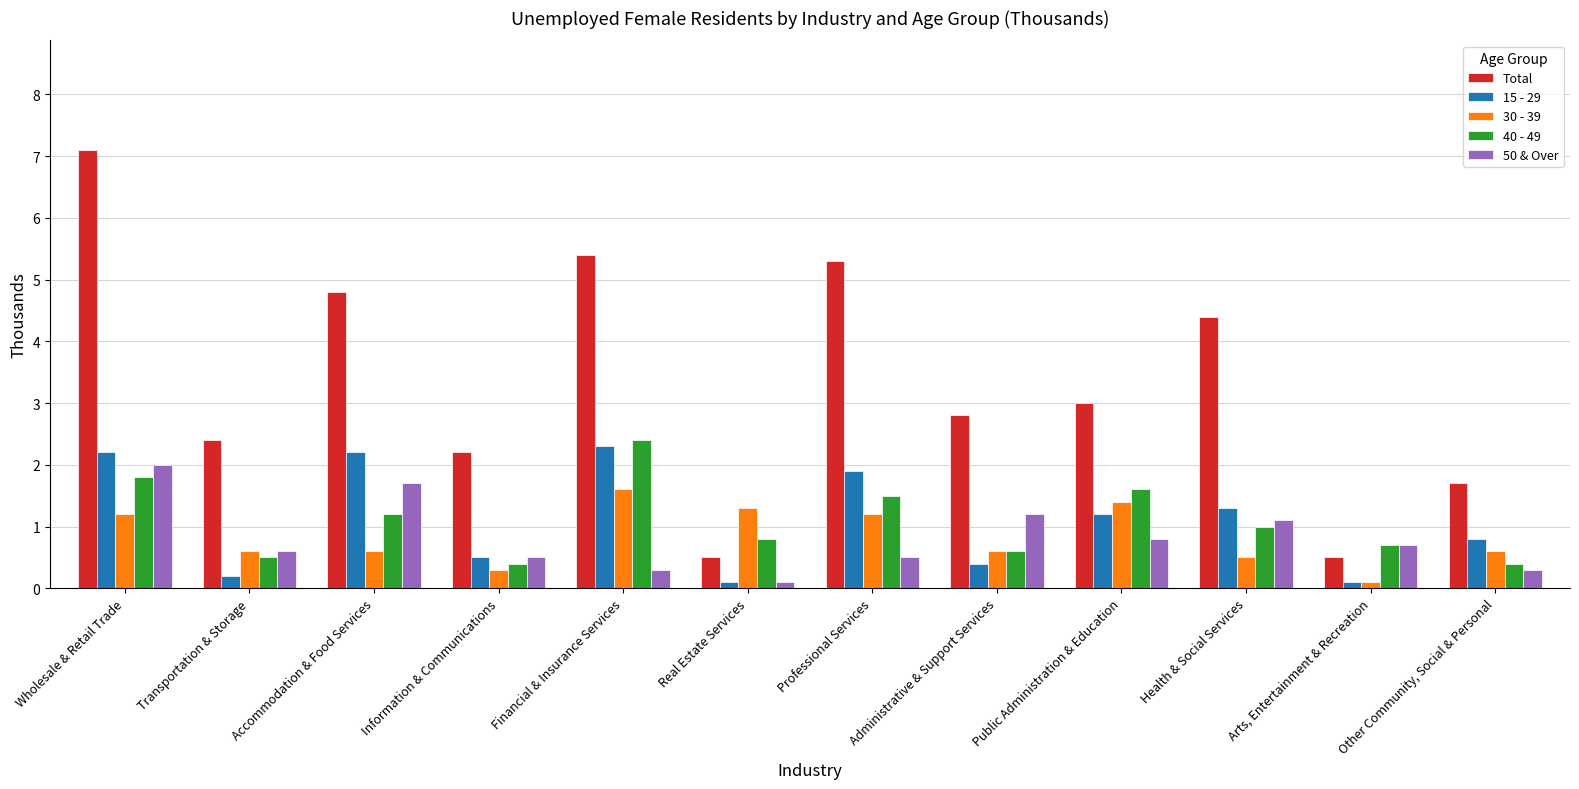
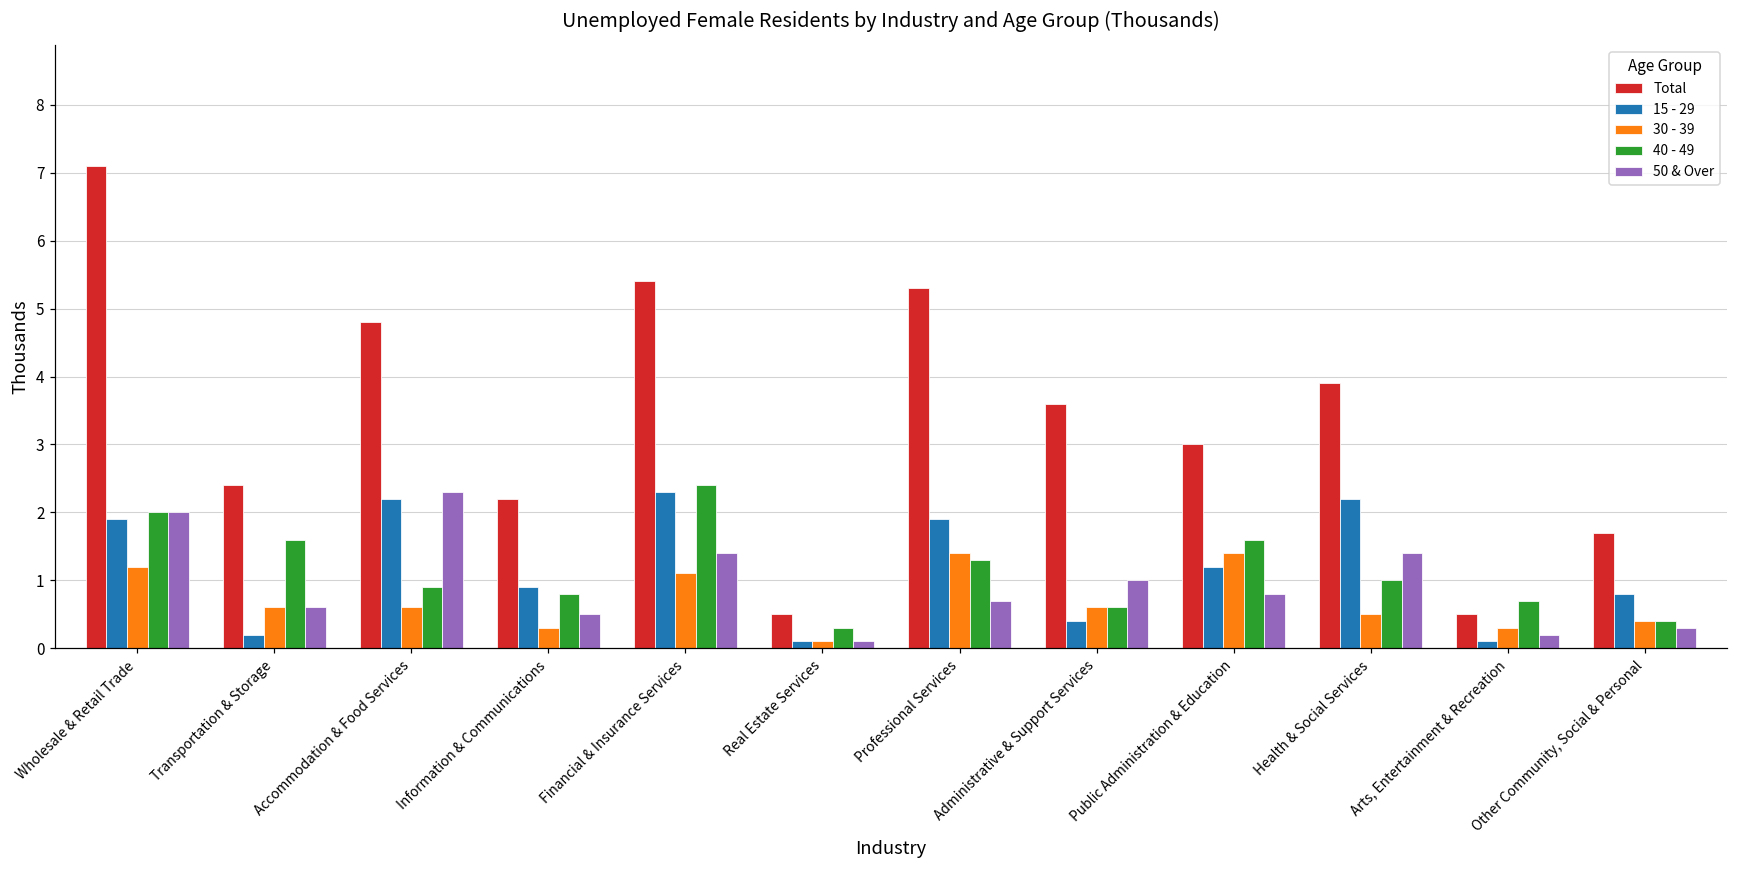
15 - 29, Wholesale & Retail Trade: 2.2 -> 1.9
40 - 49, Wholesale & Retail Trade: 1.8 -> 2.0
40 - 49, Transportation & Storage: 0.5 -> 1.6
40 - 49, Accommodation & Food Services: 1.2 -> 0.9
50 & Over, Accommodation & Food Services: 1.7 -> 2.3
15 - 29, Information & Communications: 0.5 -> 0.9
40 - 49, Information & Communications: 0.4 -> 0.8
30 - 39, Financial & Insurance Services: 1.6 -> 1.1
50 & Over, Financial & Insurance Services: 0.3 -> 1.4
30 - 39, Real Estate Services: 1.3 -> 0.1
40 - 49, Real Estate Services: 0.8 -> 0.3
30 - 39, Professional Services: 1.2 -> 1.4
40 - 49, Professional Services: 1.5 -> 1.3
50 & Over, Professional Services: 0.5 -> 0.7
Total, Administrative & Support Services: 2.8 -> 3.6
50 & Over, Administrative & Support Services: 1.2 -> 1.0
Total, Health & Social Services: 4.4 -> 3.9
15 - 29, Health & Social Services: 1.3 -> 2.2
50 & Over, Health & Social Services: 1.1 -> 1.4
30 - 39, Arts, Entertainment & Recreation: 0.1 -> 0.3
50 & Over, Arts, Entertainment & Recreation: 0.7 -> 0.2
30 - 39, Other Community, Social & Personal: 0.6 -> 0.4
